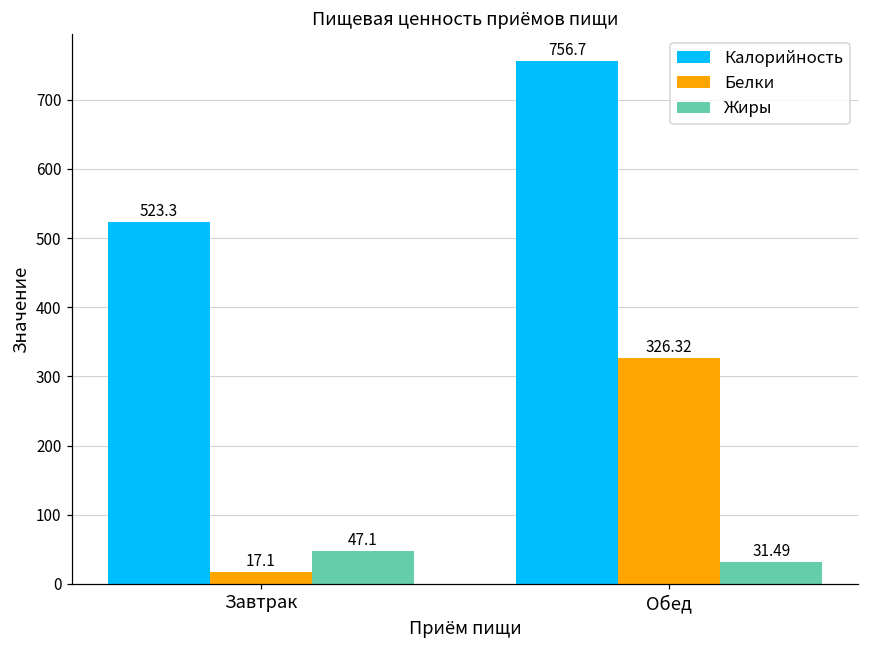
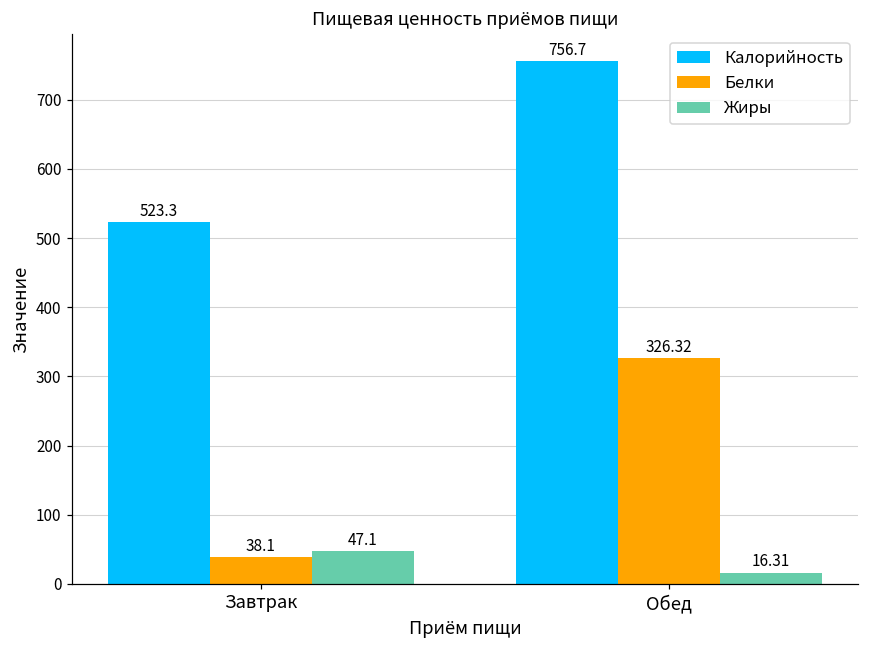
Белки, Завтрак: 17.1 -> 38.1
Жиры, Обед: 31.49 -> 16.31
